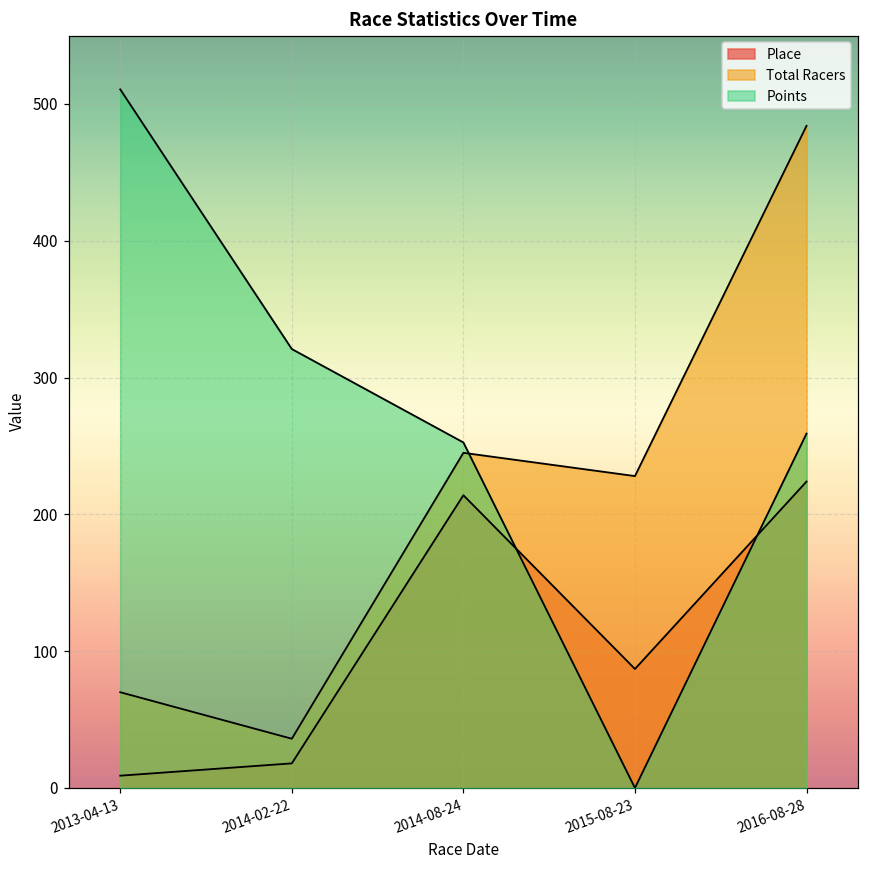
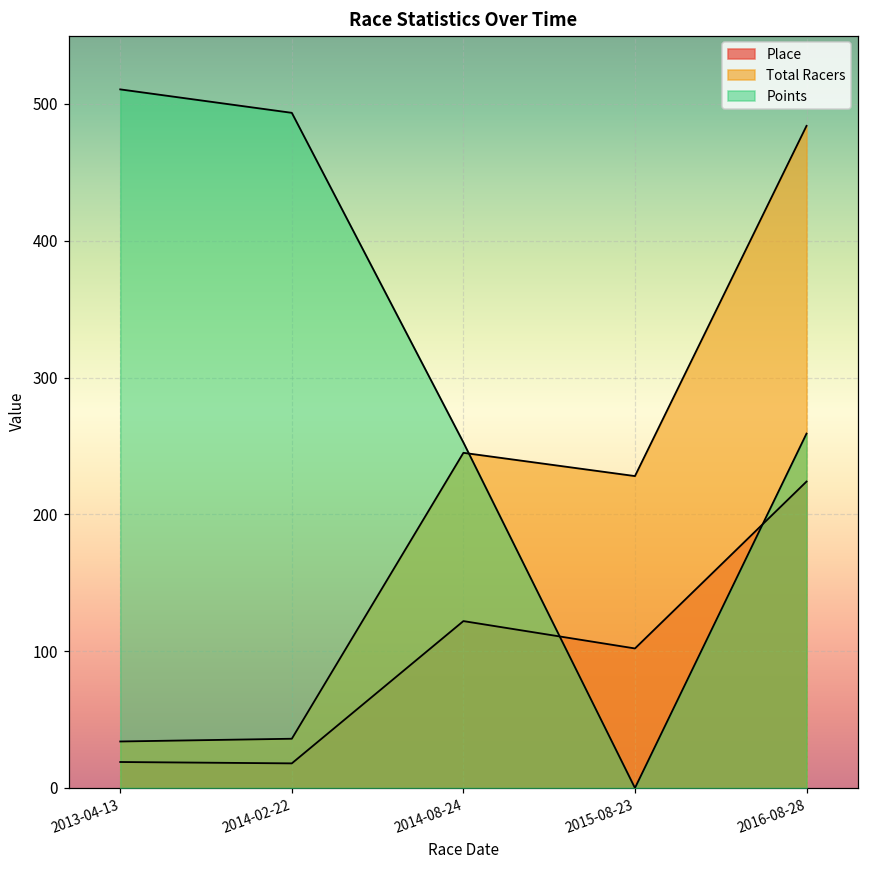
Place, 2013-04-13: 9 -> 19
Total Racers, 2013-04-13: 70 -> 34
Points, 2014-02-22: 321 -> 494
Place, 2014-08-24: 214 -> 122
Place, 2015-08-23: 87 -> 102
